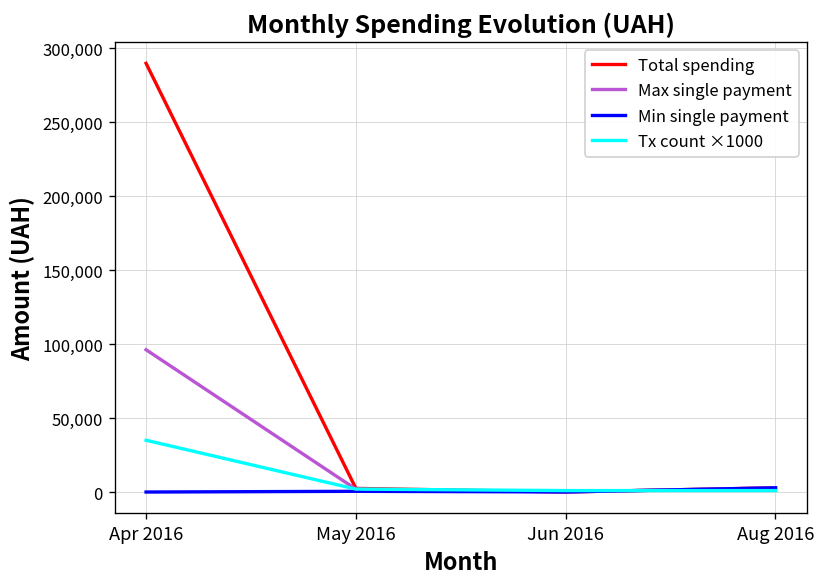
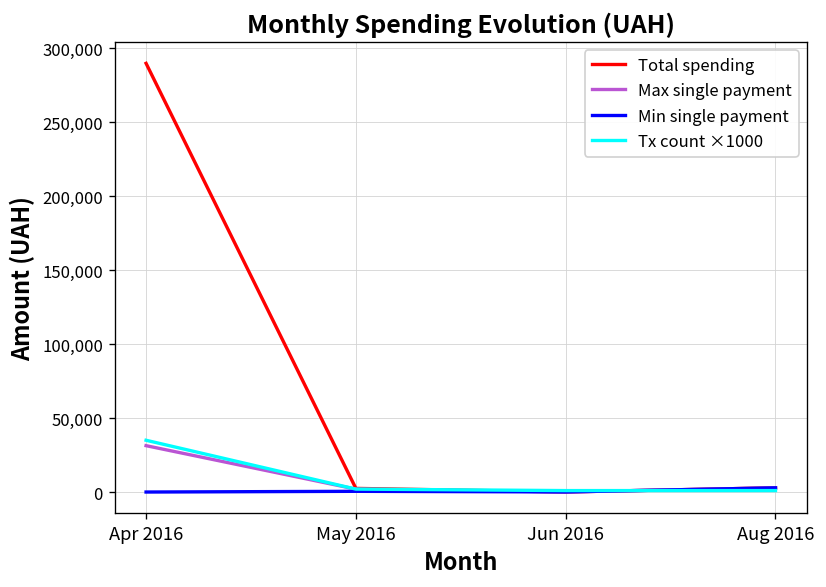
Max single payment, Apr 2016: 96,000 -> 31,000
